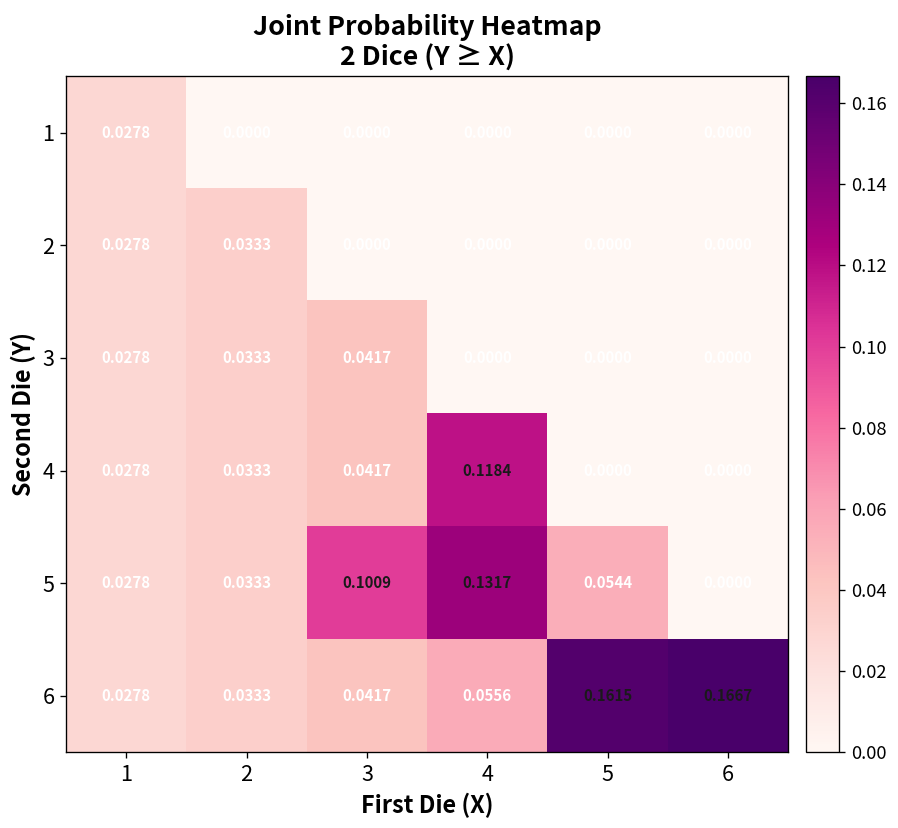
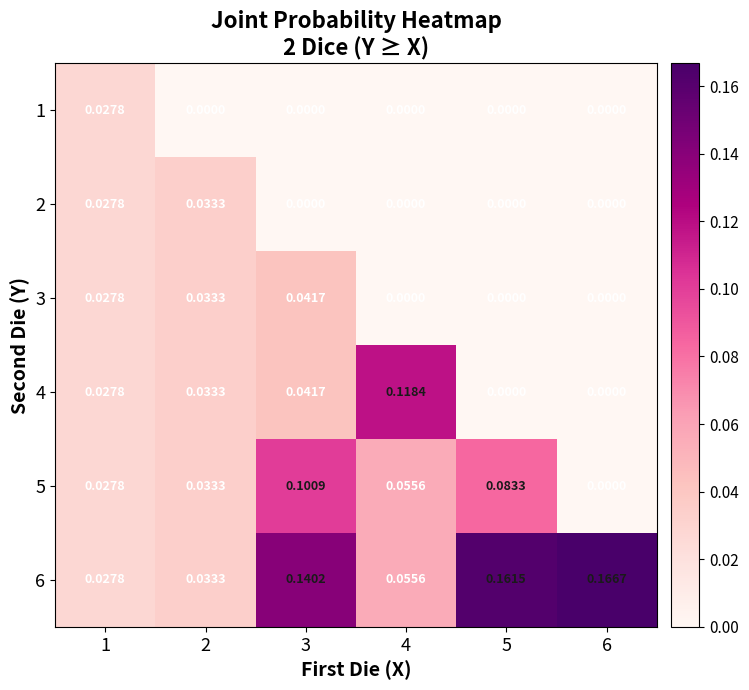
5, 4: 0.1317 -> 0.0556
5, 5: 0.0544 -> 0.0833
6, 3: 0.0417 -> 0.1402
